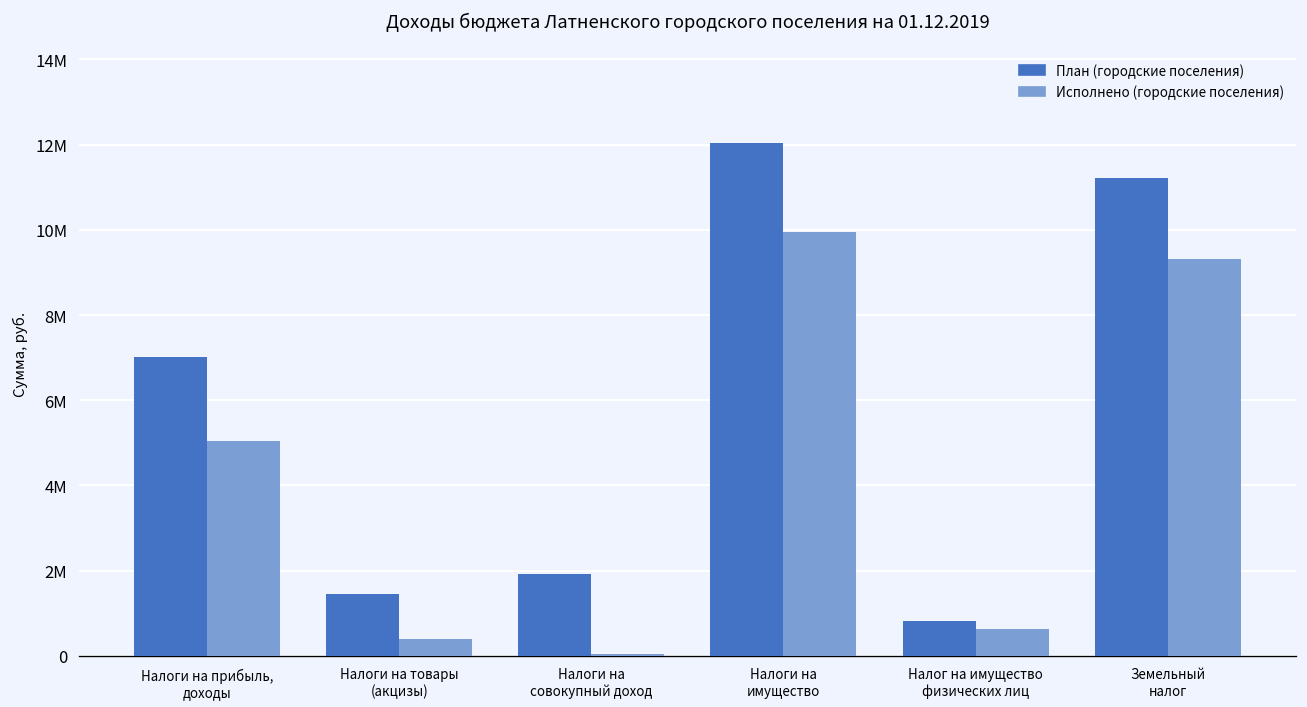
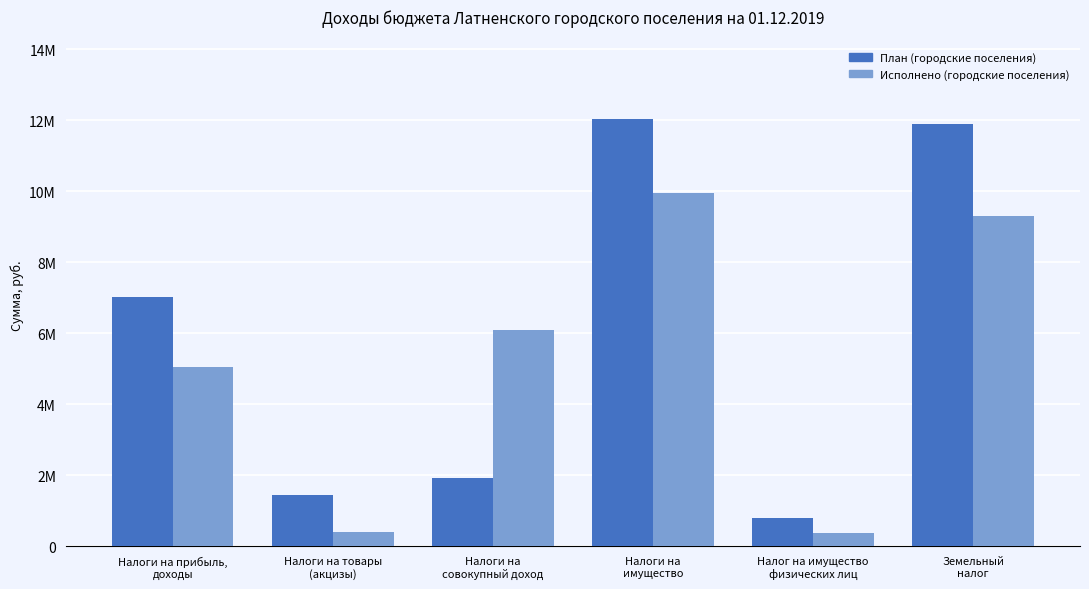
Исполнено (городские поселения), Налоги на совокупный доход: 0 -> 6100000
Исполнено (городские поселения), Налог на имущество физических лиц: 600000 -> 400000
План (городские поселения), Земельный налог: 11200000 -> 11900000
